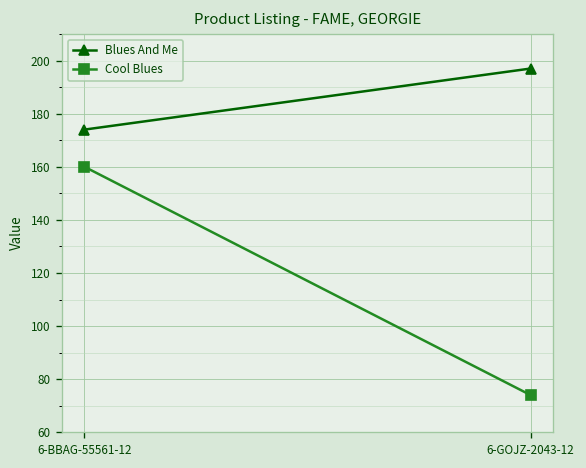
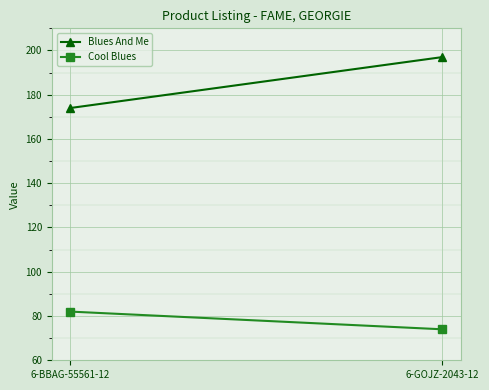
Cool Blues, 6-BBAG-55561-12: 160 -> 82
